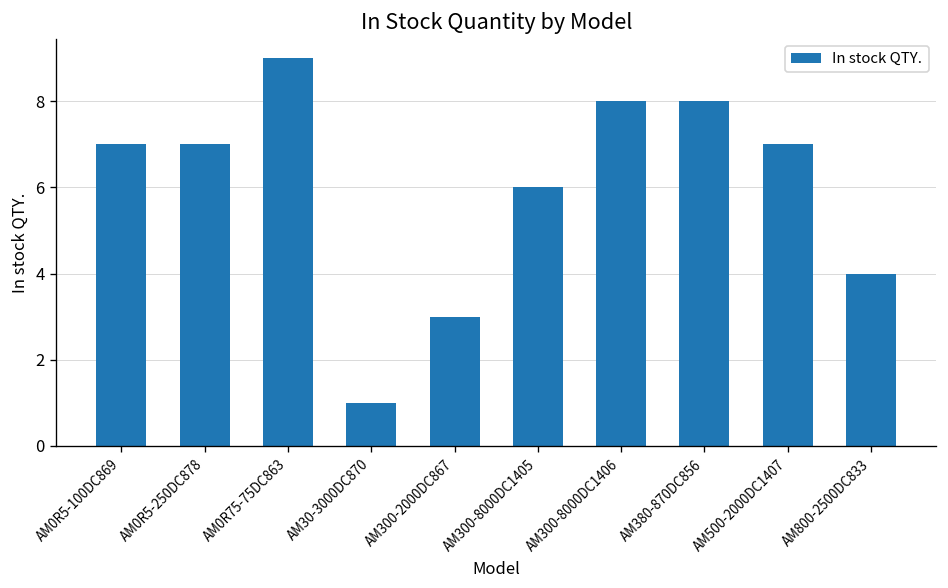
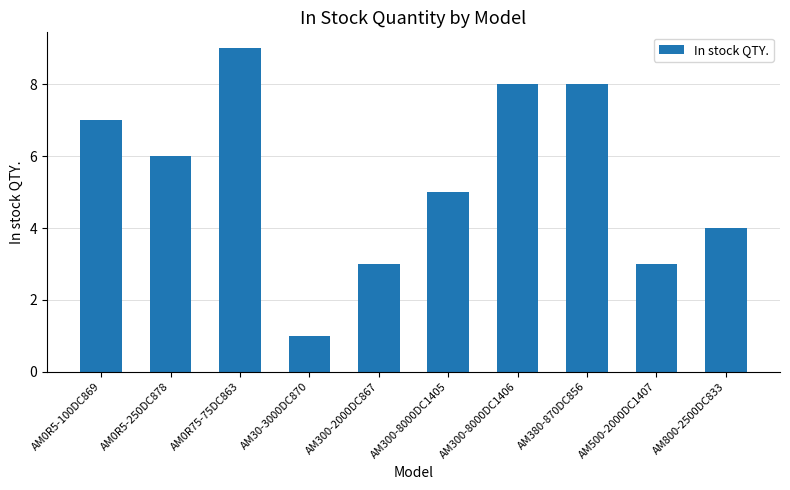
AM0R5-250DC878: 7 -> 6
AM300-8000DC1405: 6 -> 5
AM500-2000DC1407: 7 -> 3
